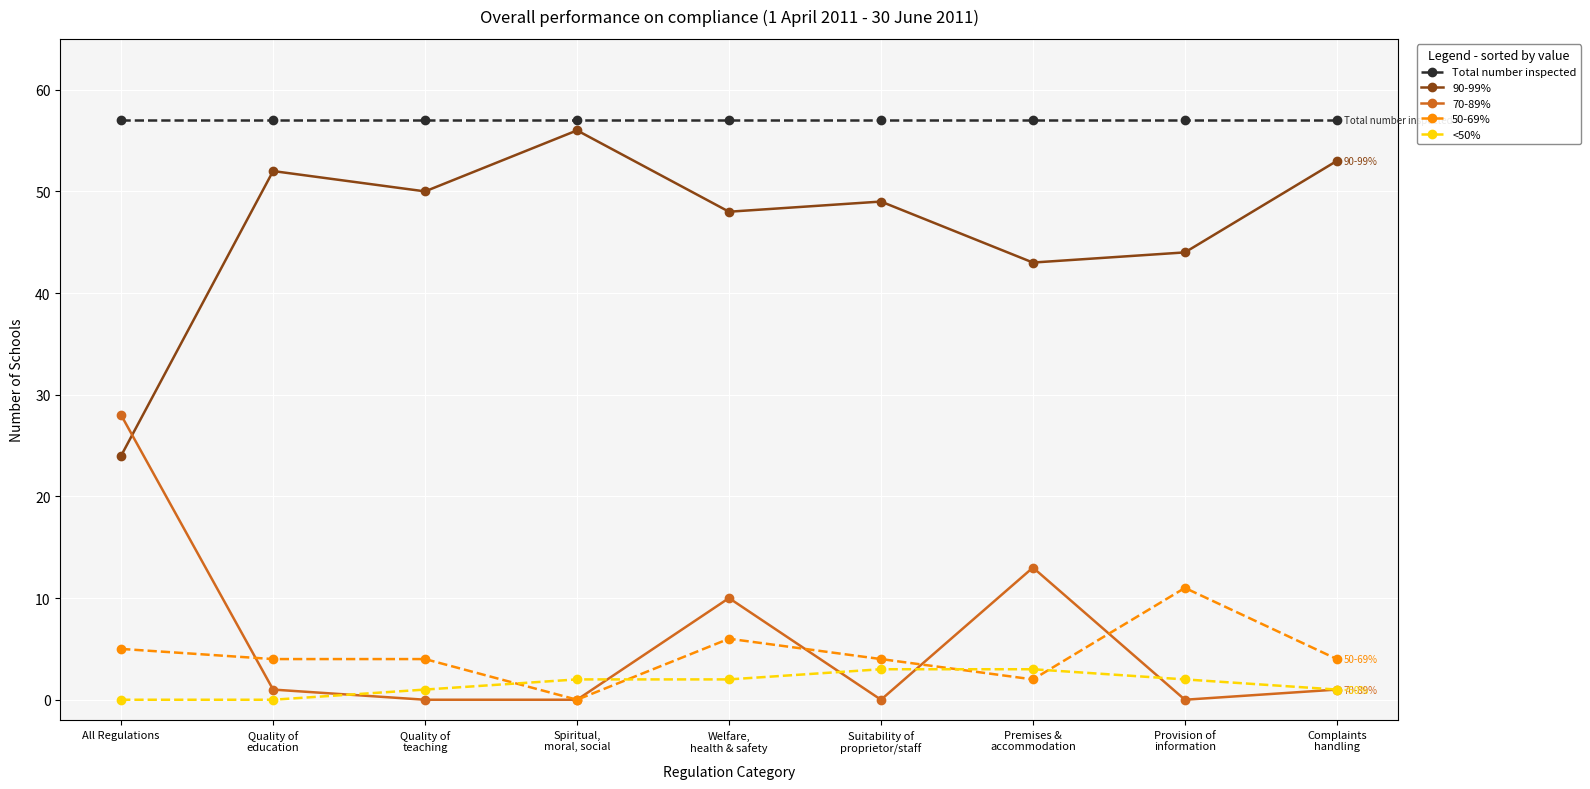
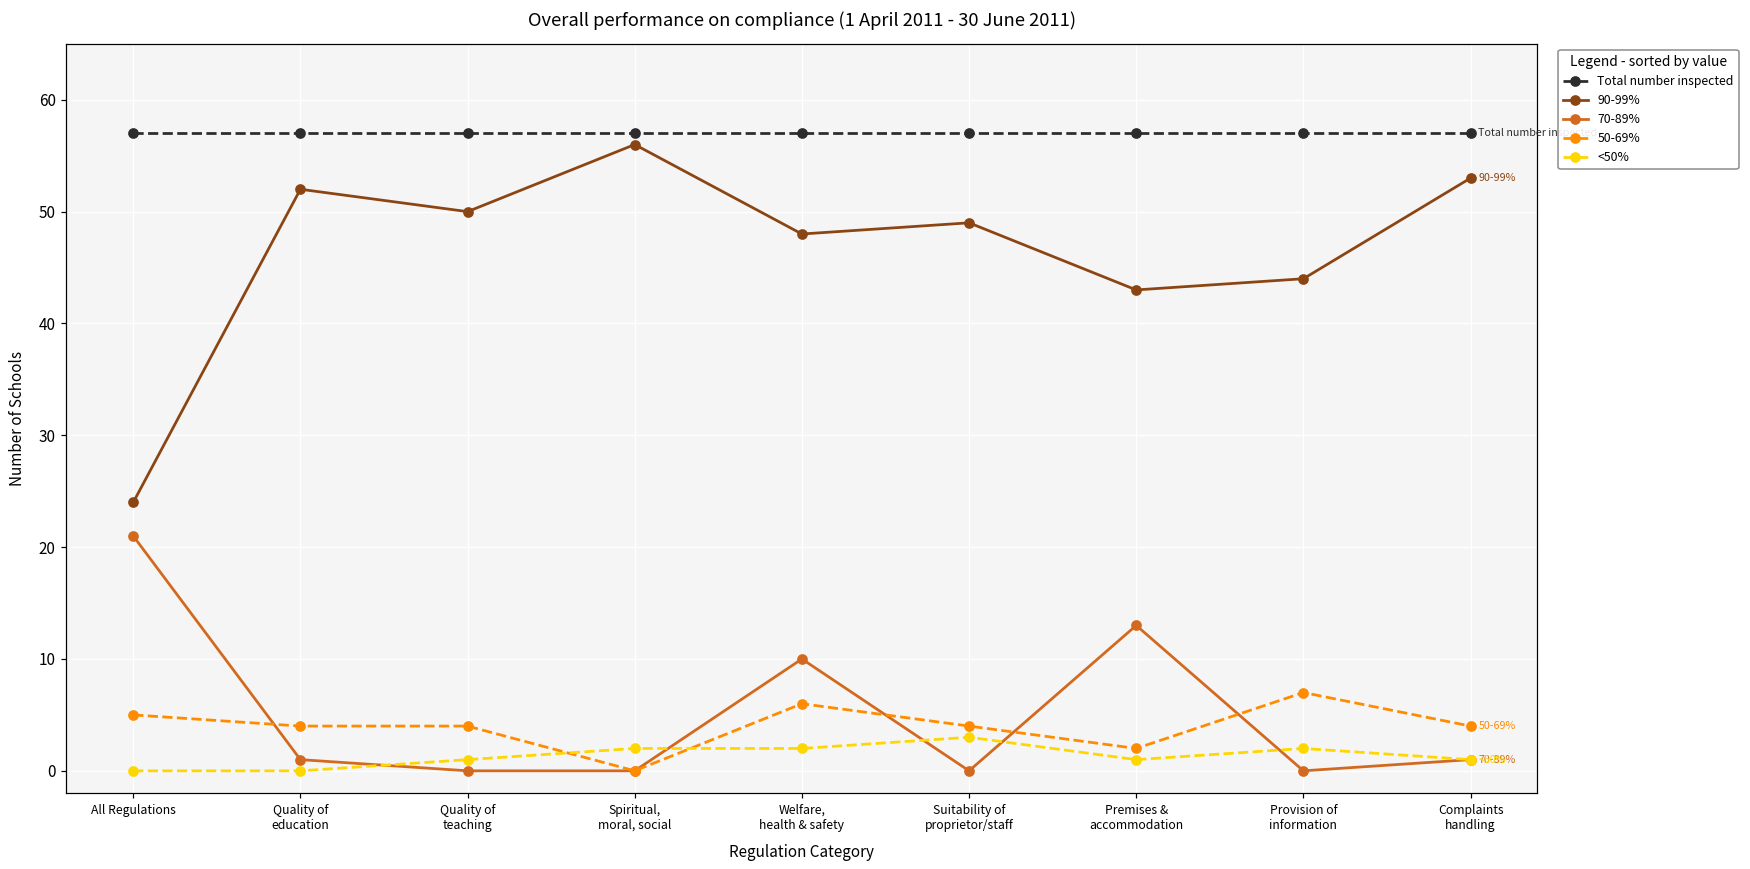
70-89%, All Regulations: 28 -> 21
<50%, Premises & accommodation: 3 -> 1
50-69%, Provision of information: 11 -> 7
